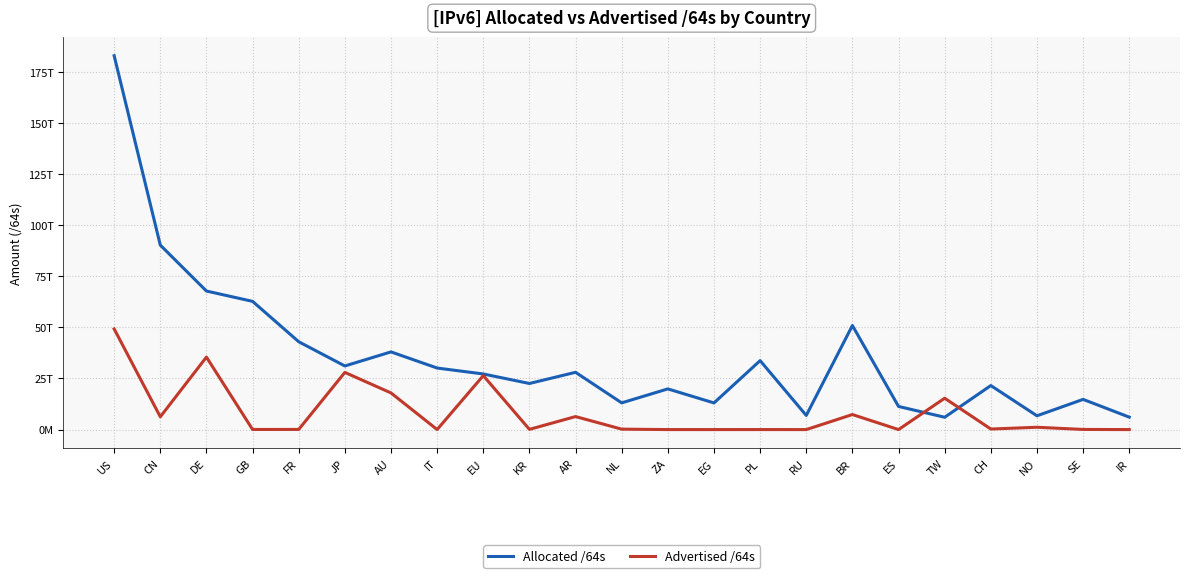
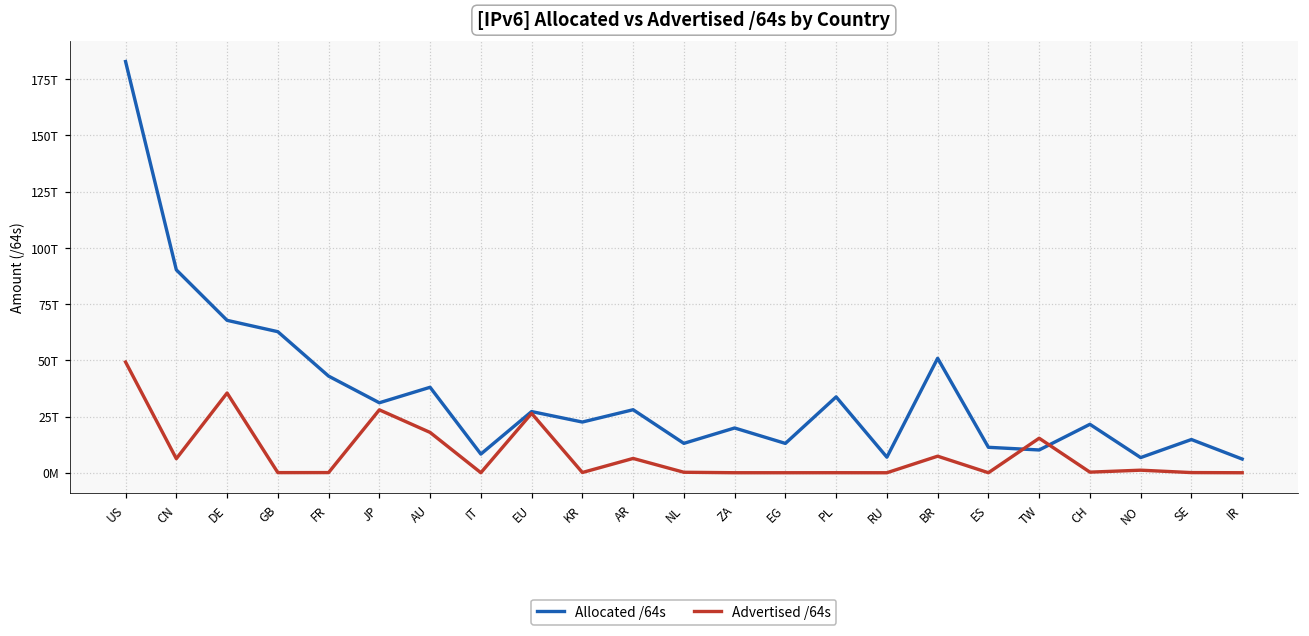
Allocated /64s, IT: 30T -> 8T
Allocated /64s, TW: 6T -> 10T
